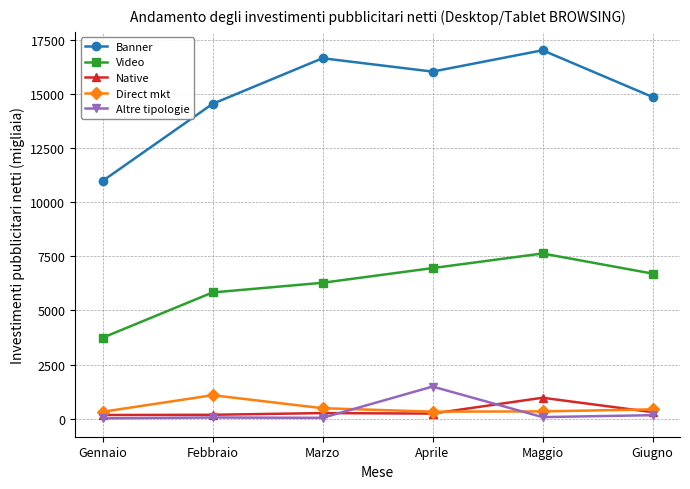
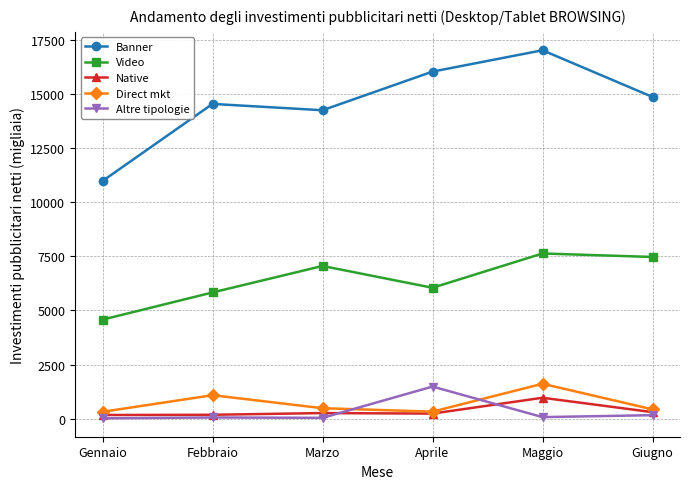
Video, Gennaio: 3700 -> 4600
Banner, Marzo: 16700 -> 14300
Video, Marzo: 6300 -> 7100
Video, Aprile: 7000 -> 6000
Direct mkt, Maggio: 300 -> 1600
Video, Giugno: 6700 -> 7500
